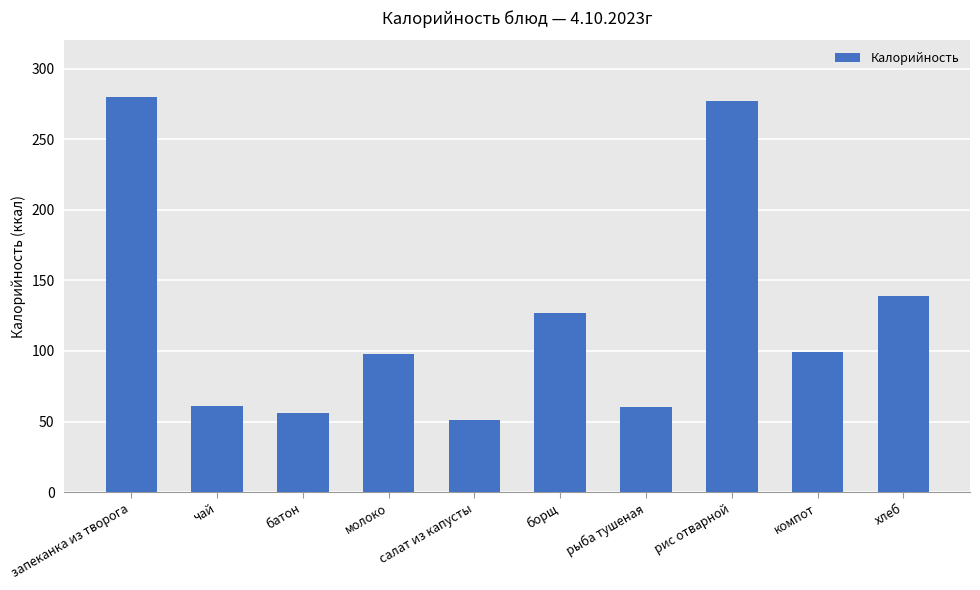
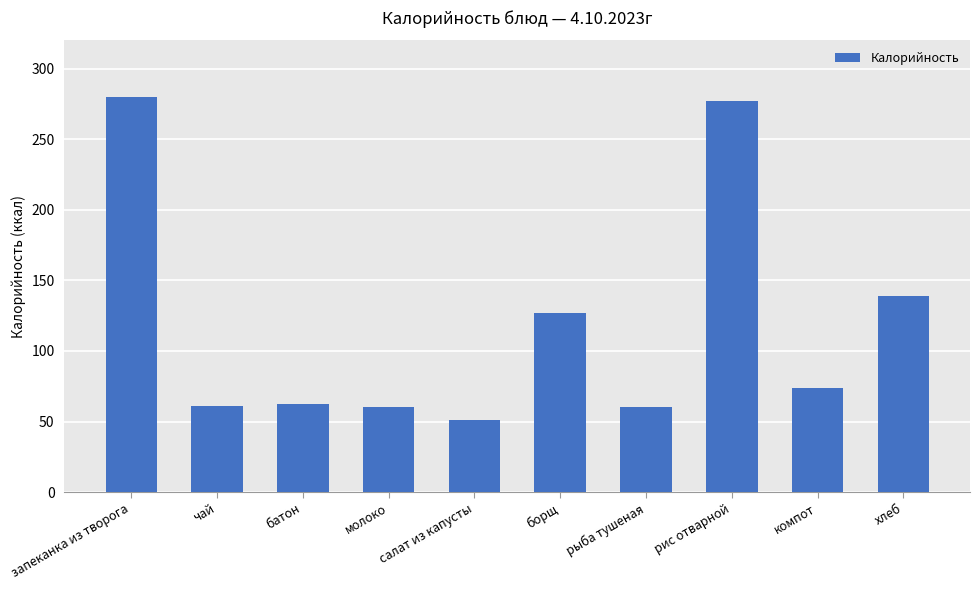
батон: 56 -> 63
молоко: 98 -> 60
компот: 99 -> 74
